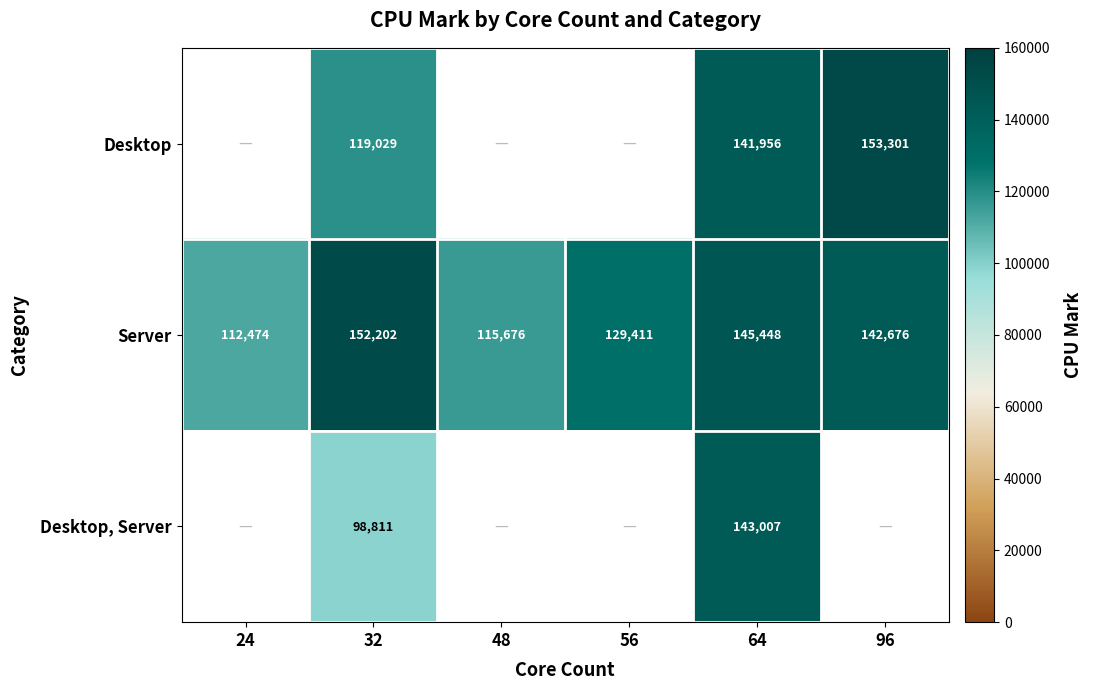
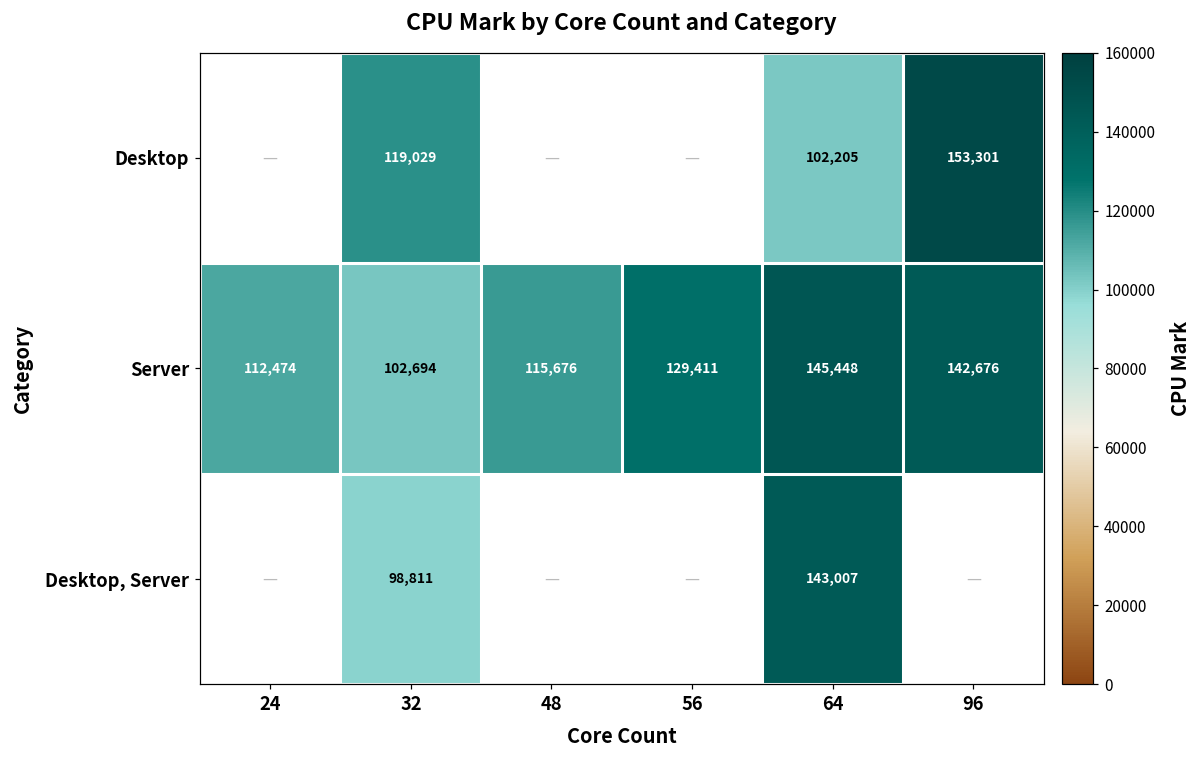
Desktop, 64: 141,956 -> 102,205
Server, 32: 152,202 -> 102,694
